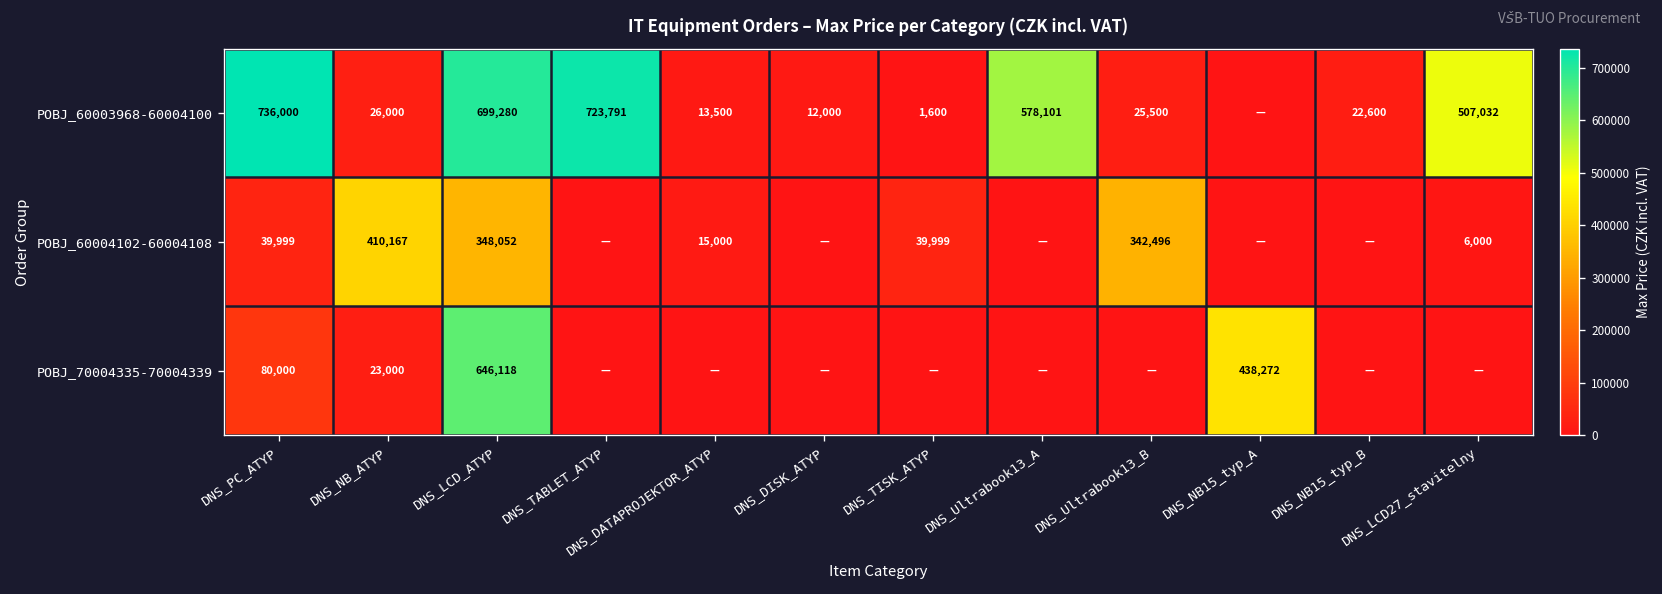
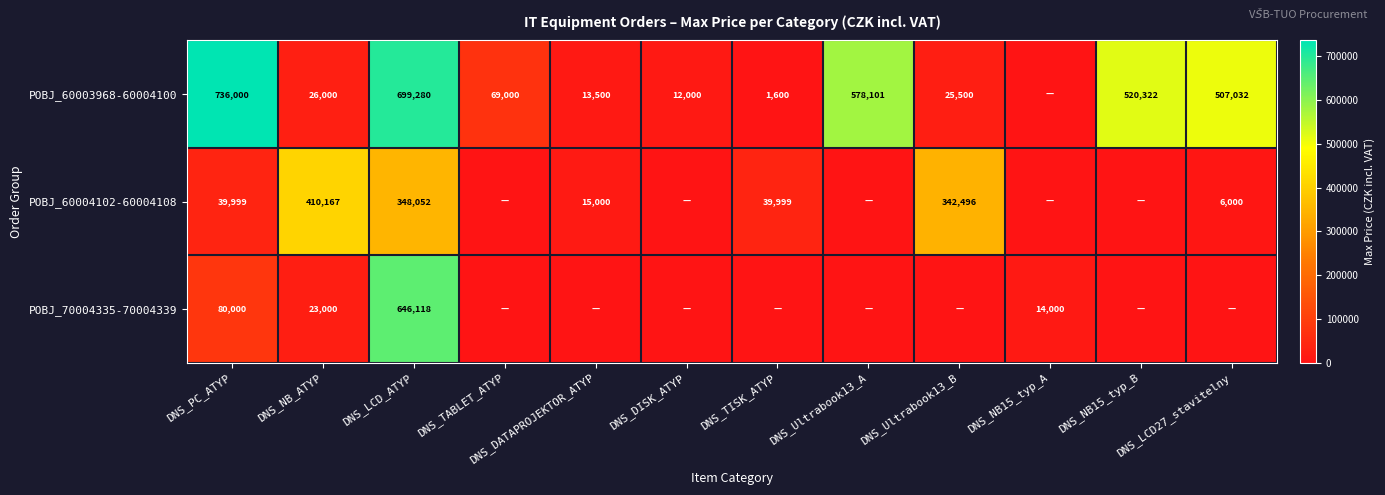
POBJ_60003968-60004100, DNS_TABLET_ATYP: 723,791 -> 69,000
POBJ_60003968-60004100, DNS_NB15_typ_B: 22,600 -> 520,322
POBJ_70004335-70004339, DNS_NB15_typ_A: 438,272 -> 14,000
